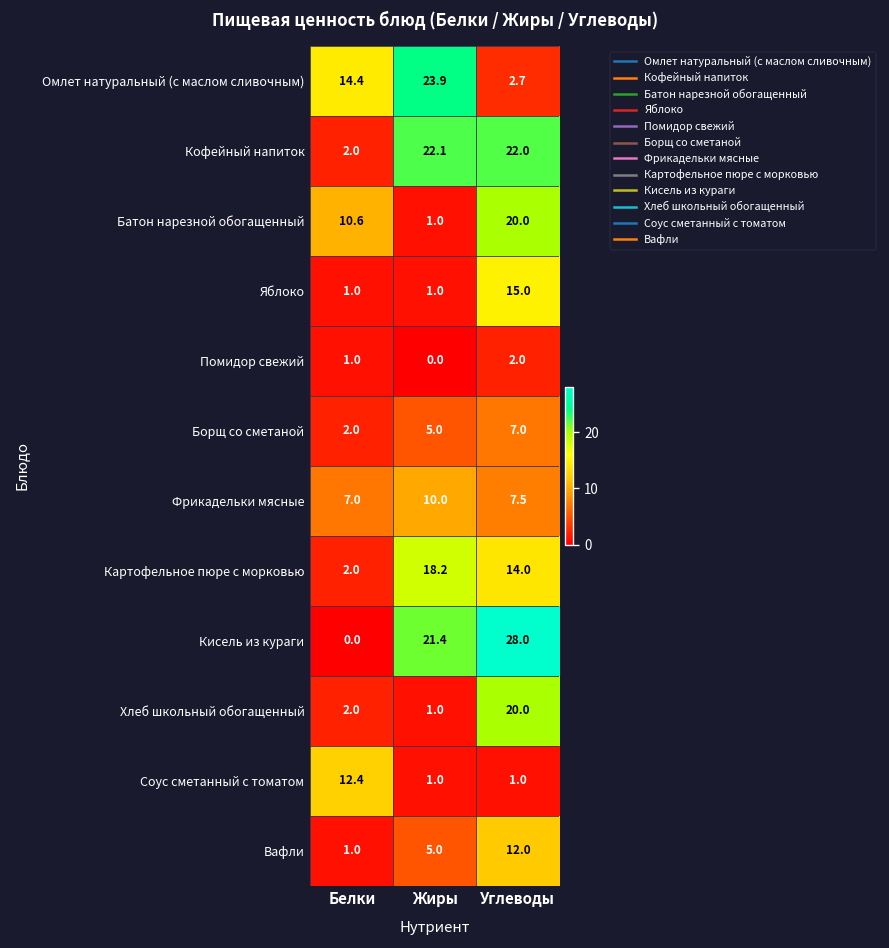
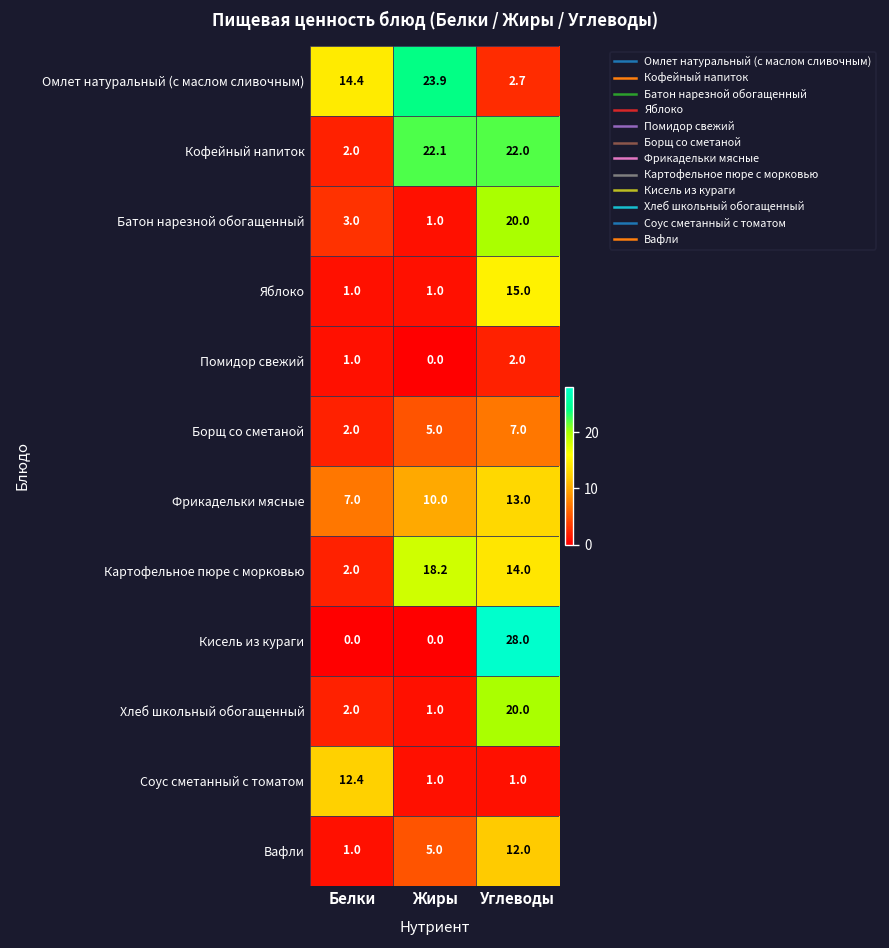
Батон нарезной обогащенный, Белки: 10.6 -> 3.0
Фрикадельки мясные, Углеводы: 7.5 -> 13.0
Кисель из кураги, Жиры: 21.4 -> 0.0
